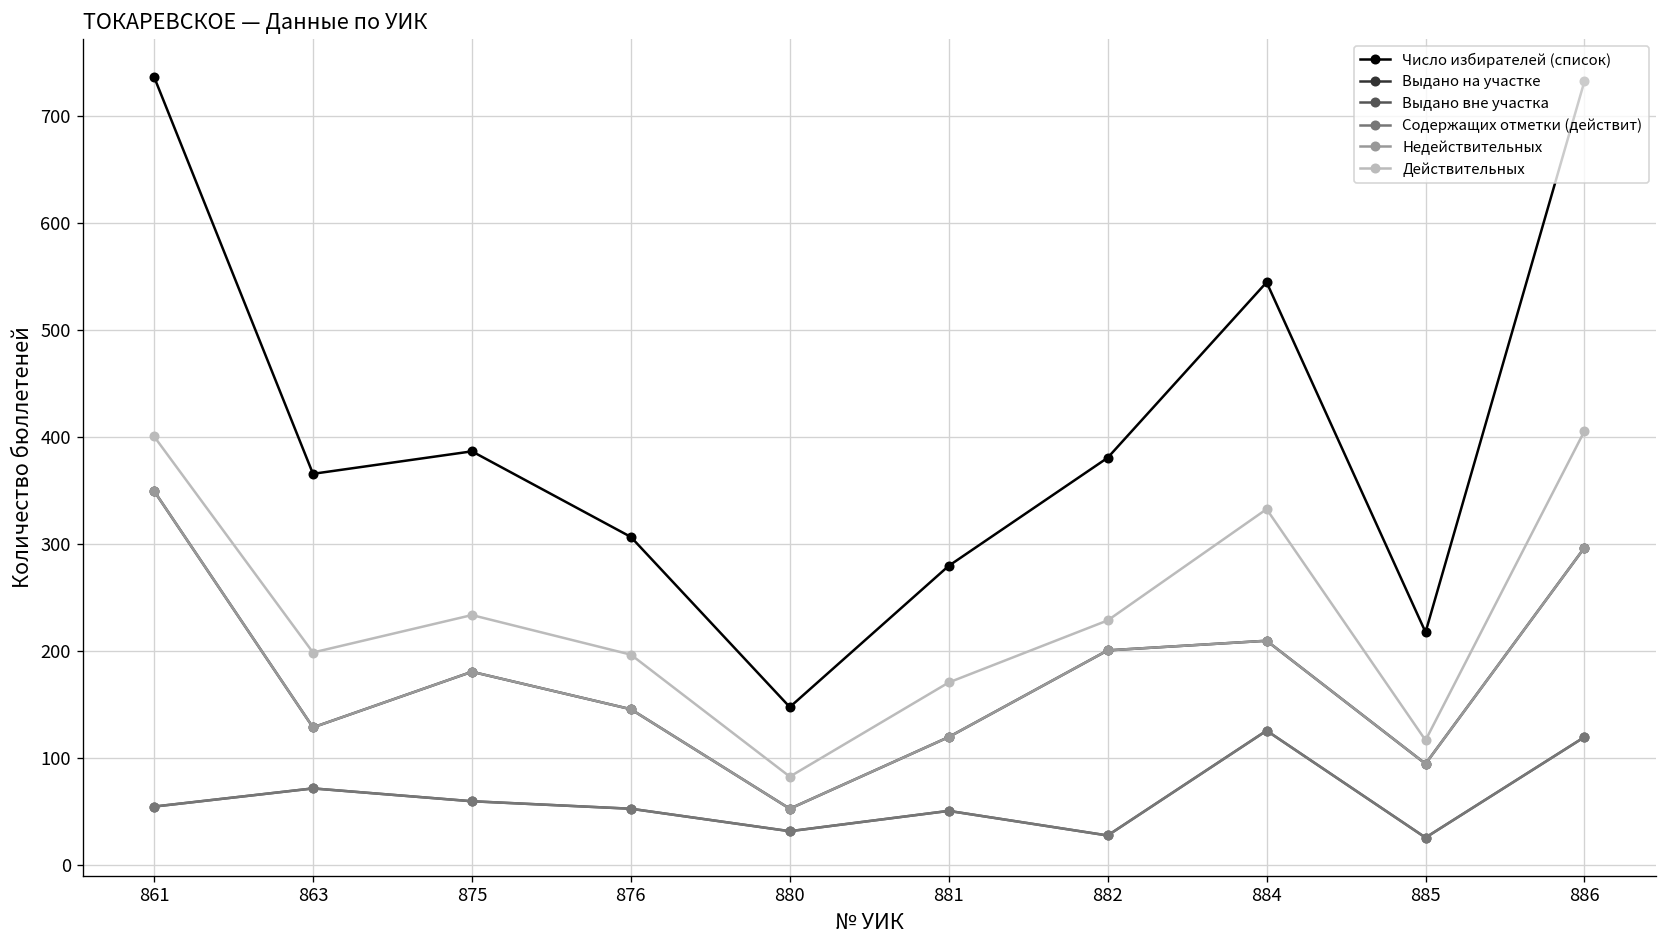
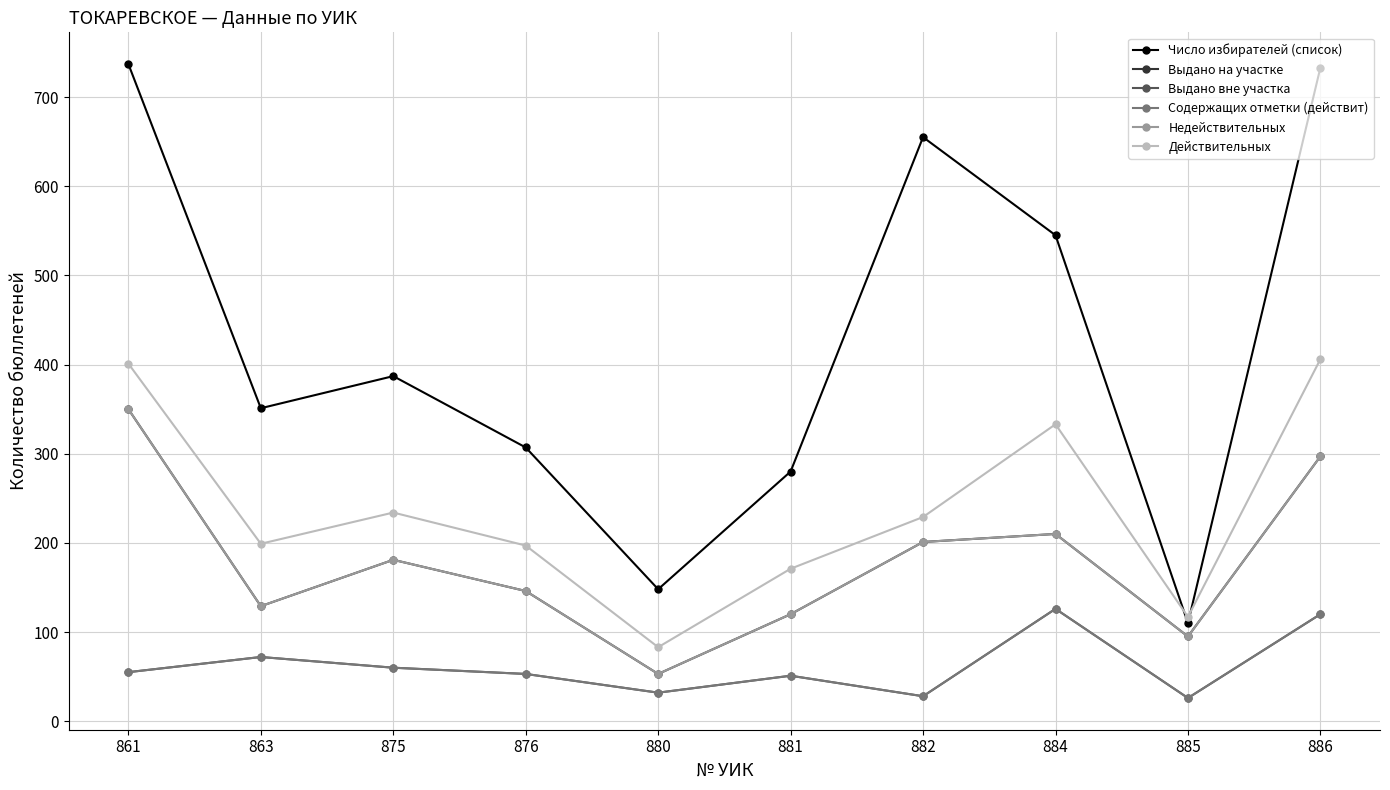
Число избирателей (список), 863: 370 -> 350
Число избирателей (список), 882: 380 -> 660
Число избирателей (список), 885: 220 -> 110
